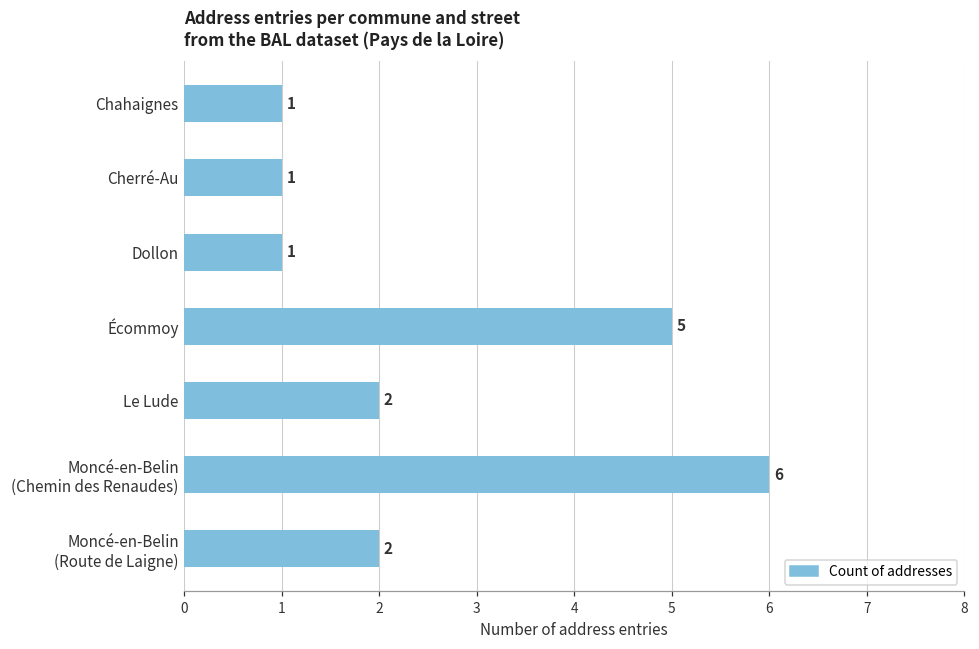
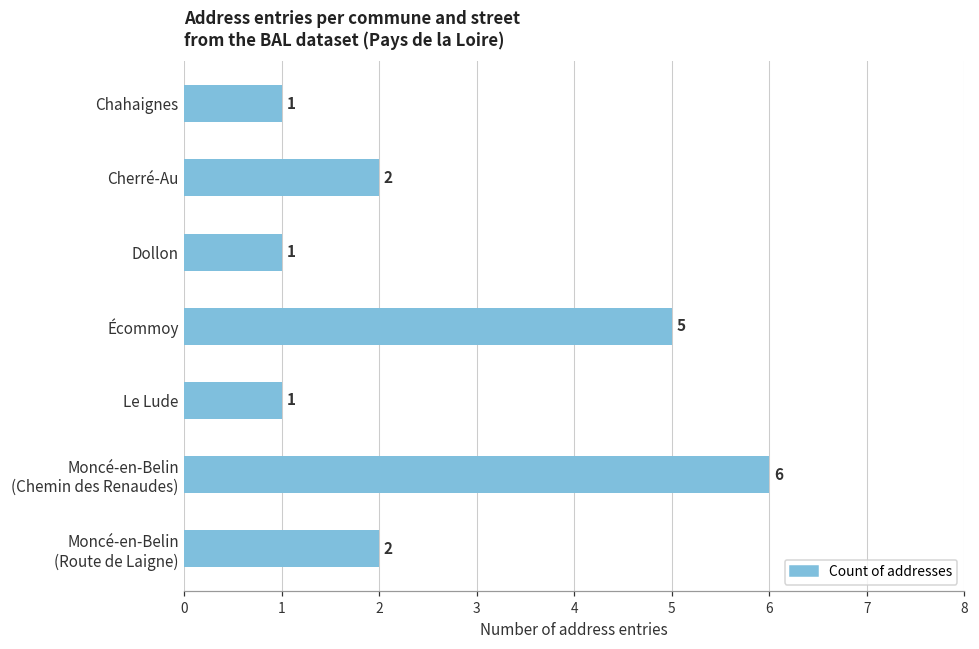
Cherré-Au: 1 -> 2
Le Lude: 2 -> 1
